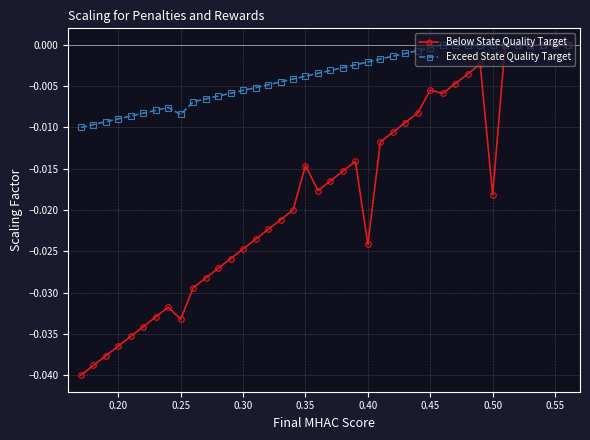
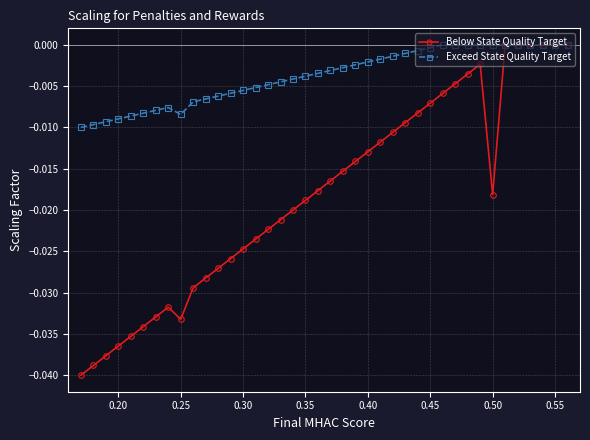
Below State Quality Target, 0.35: -0.015 -> -0.019
Below State Quality Target, 0.40: -0.024 -> -0.013
Below State Quality Target, 0.45: -0.005 -> -0.007
